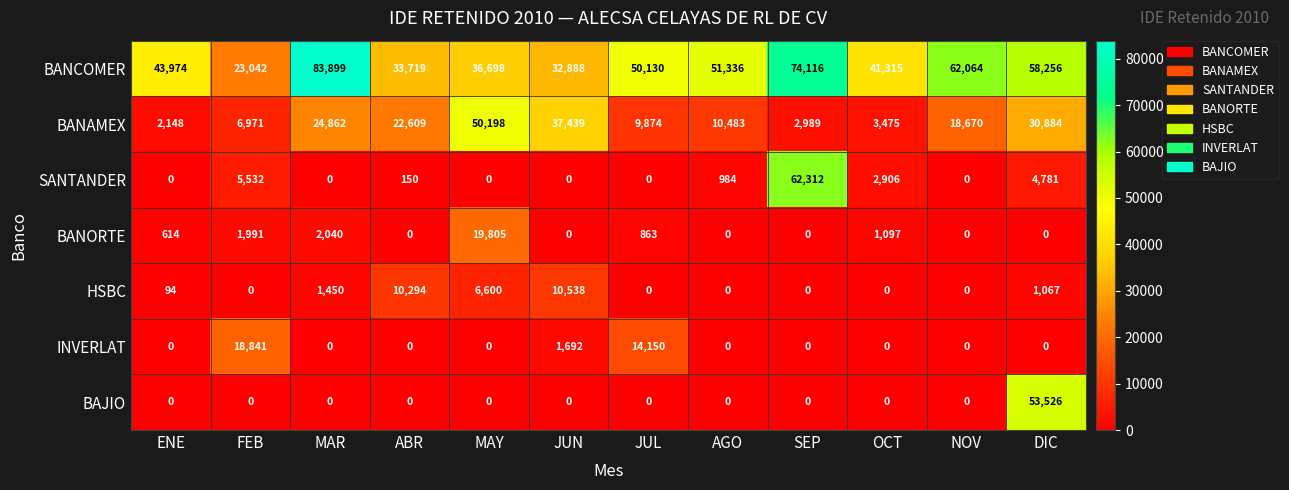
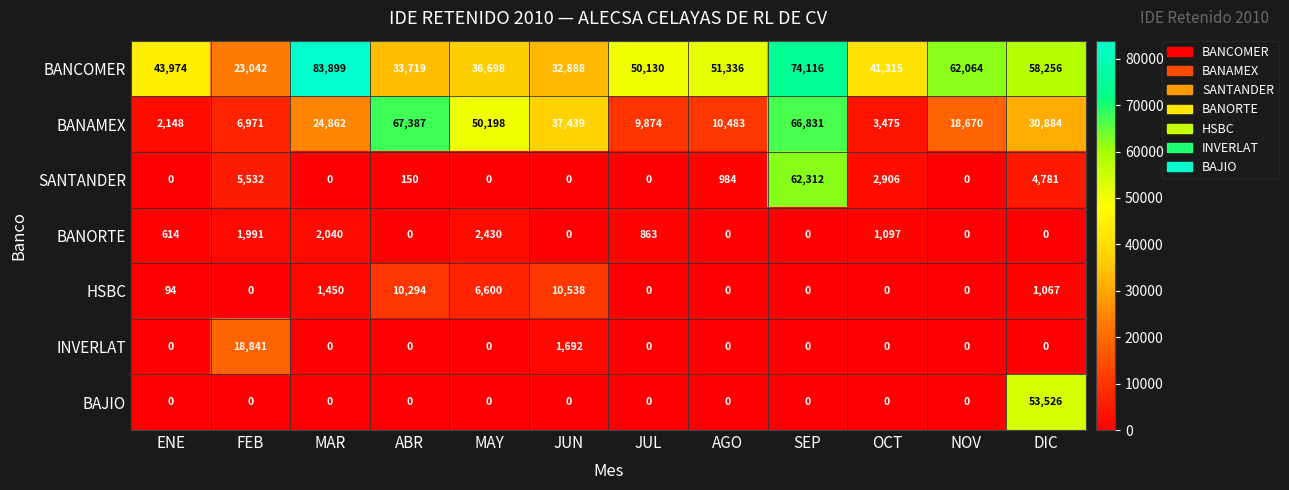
BANAMEX, ABR: 22,609 -> 67,387
BANAMEX, SEP: 2,989 -> 66,831
BANORTE, MAY: 19,805 -> 2,430
INVERLAT, JUL: 14,150 -> 0
